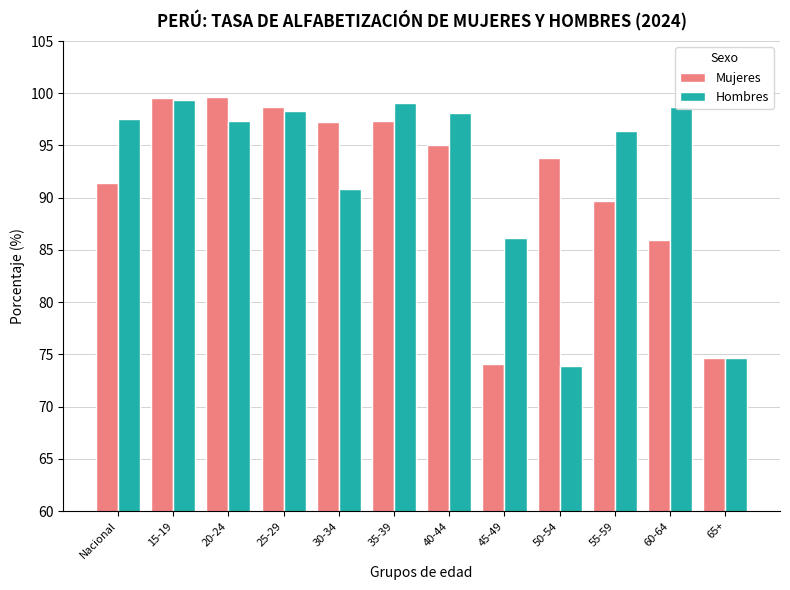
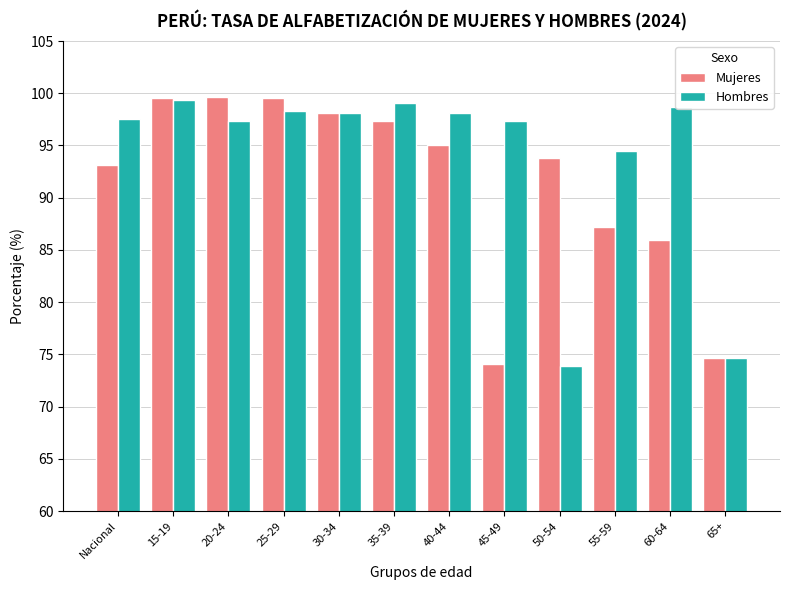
Mujeres, Nacional: 91.4 -> 93.1
Mujeres, 25-29: 98.7 -> 99.5
Mujeres, 30-34: 97.3 -> 98.1
Hombres, 30-34: 90.8 -> 98.1
Hombres, 45-49: 86.2 -> 97.3
Mujeres, 55-59: 89.7 -> 87.2
Hombres, 55-59: 96.4 -> 94.5
